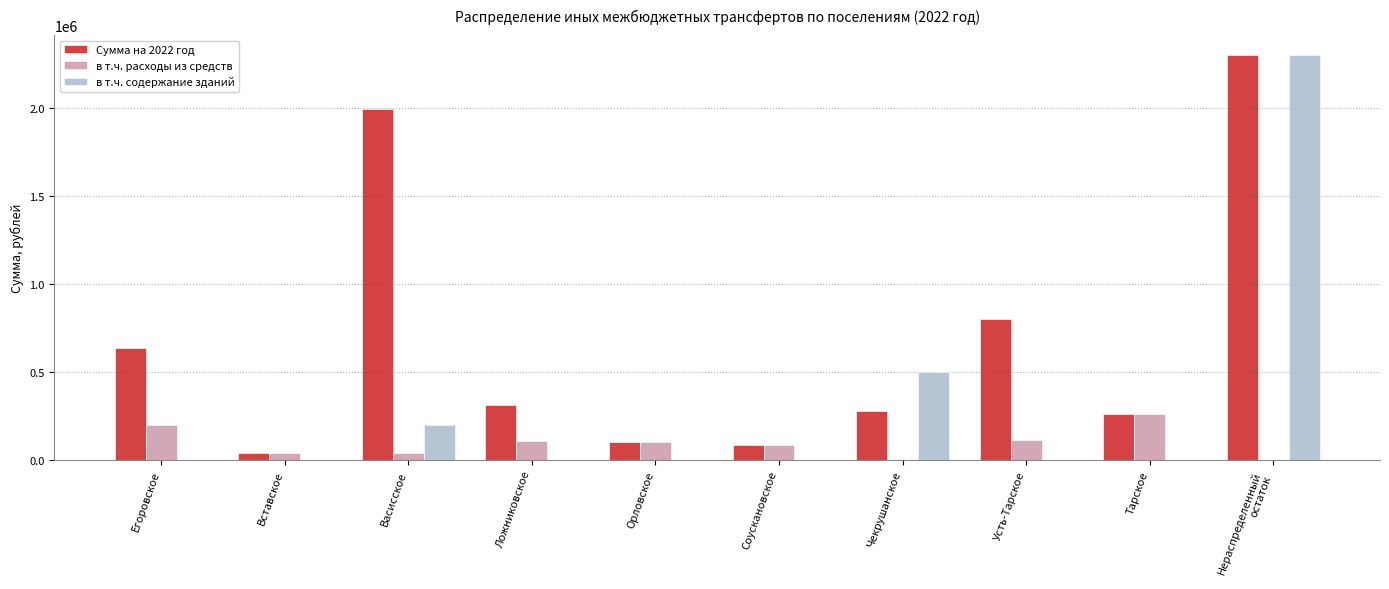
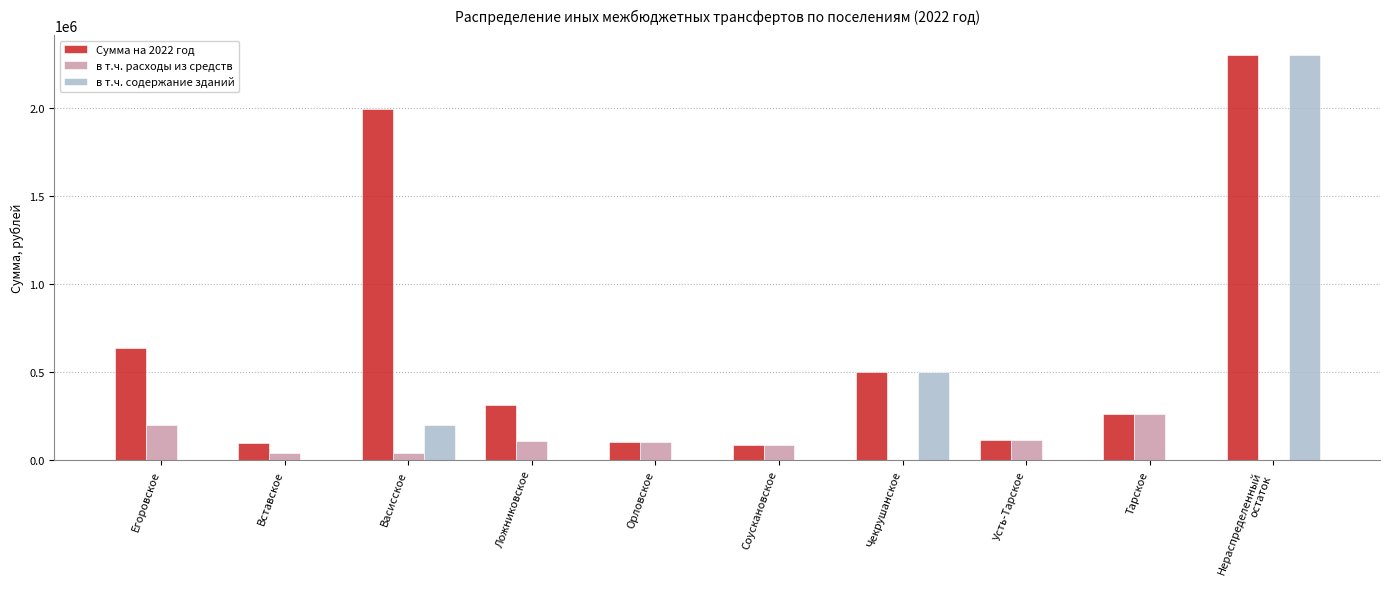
Сумма на 2022 год, Вставское: 40000 -> 100000
Сумма на 2022 год, Чекрушанское: 280000 -> 500000
Сумма на 2022 год, Усть-Тарское: 800000 -> 110000
